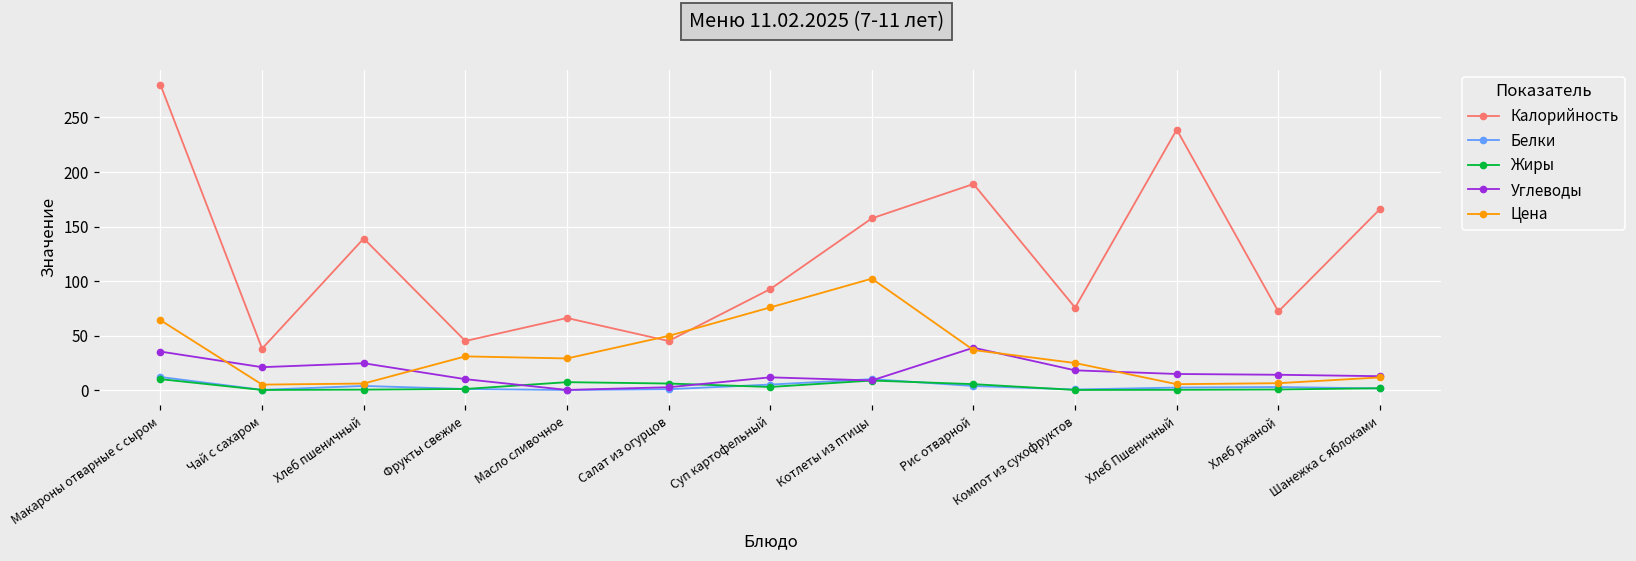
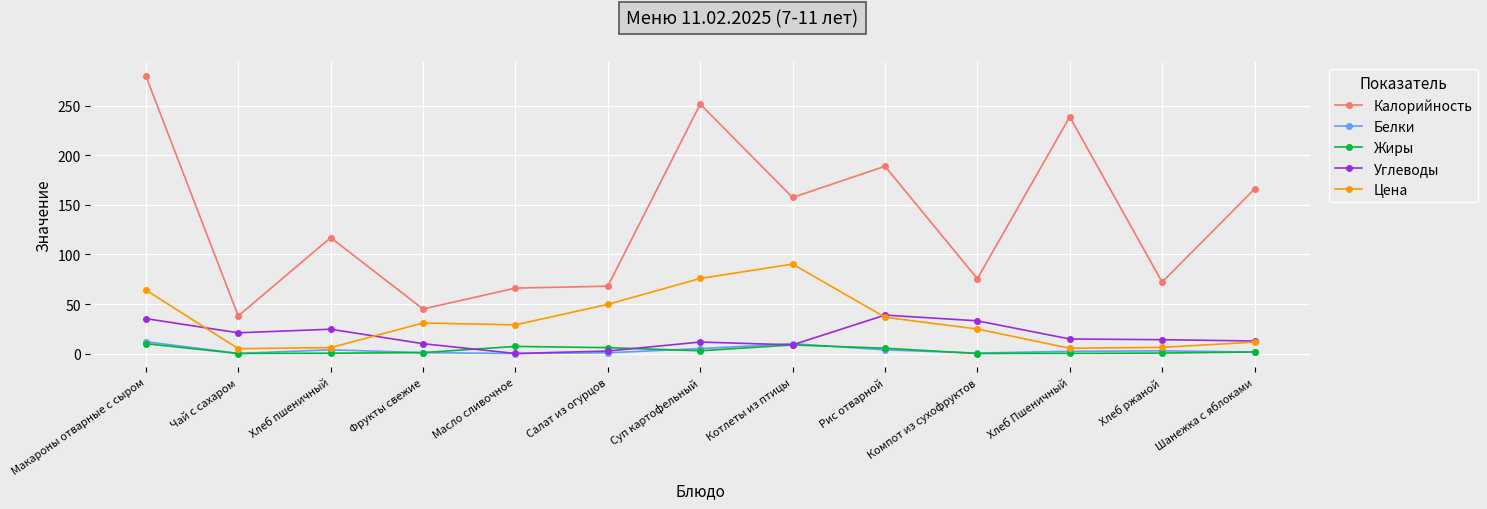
Калорийность, Хлеб пшеничный: 140 -> 120
Калорийность, Салат из огурцов: 50 -> 70
Калорийность, Суп картофельный: 90 -> 250
Цена, Котлеты из птицы: 100 -> 90
Углеводы, Компот из сухофруктов: 20 -> 30
